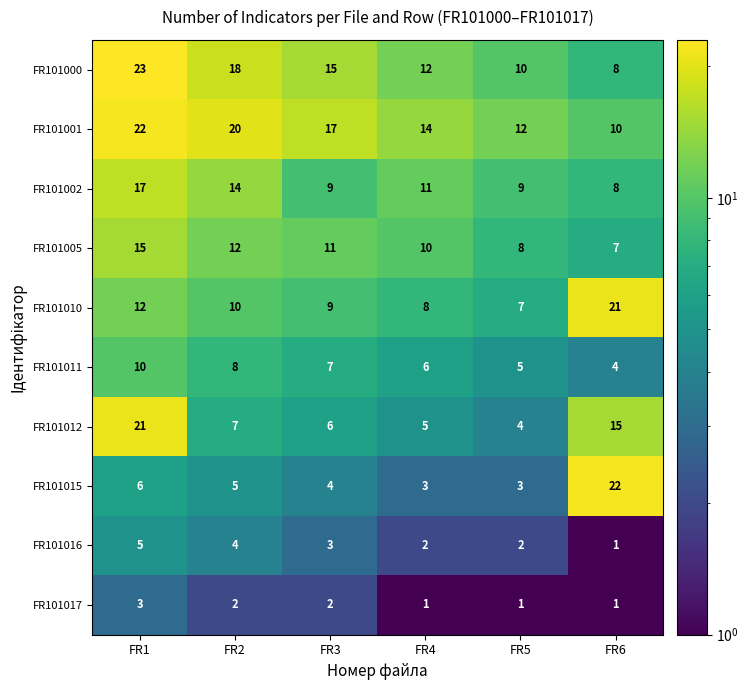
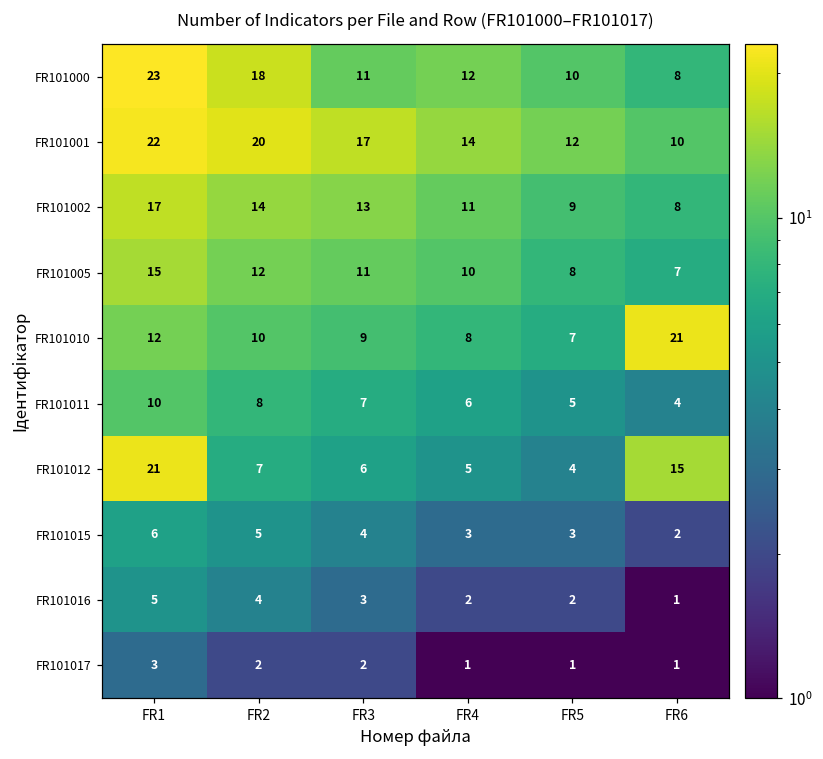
FR101000, FR3: 15 -> 11
FR101002, FR3: 9 -> 13
FR101015, FR6: 22 -> 2
